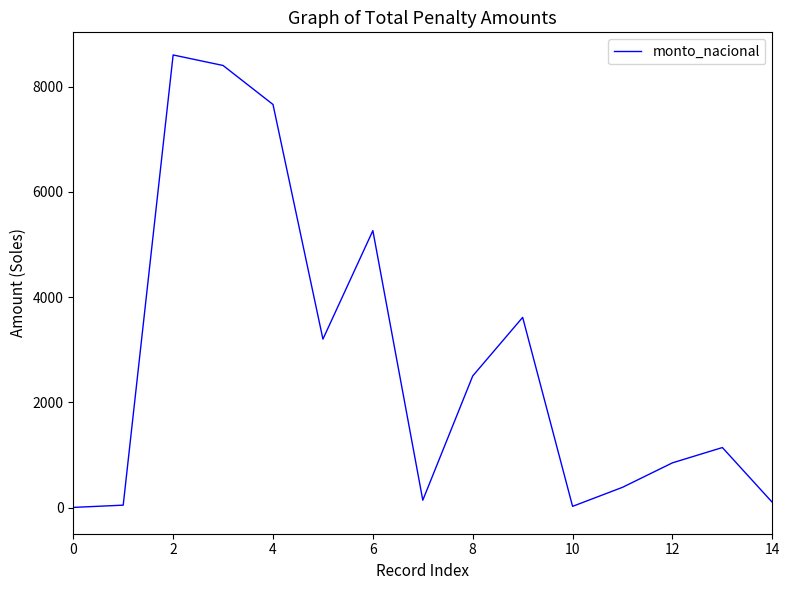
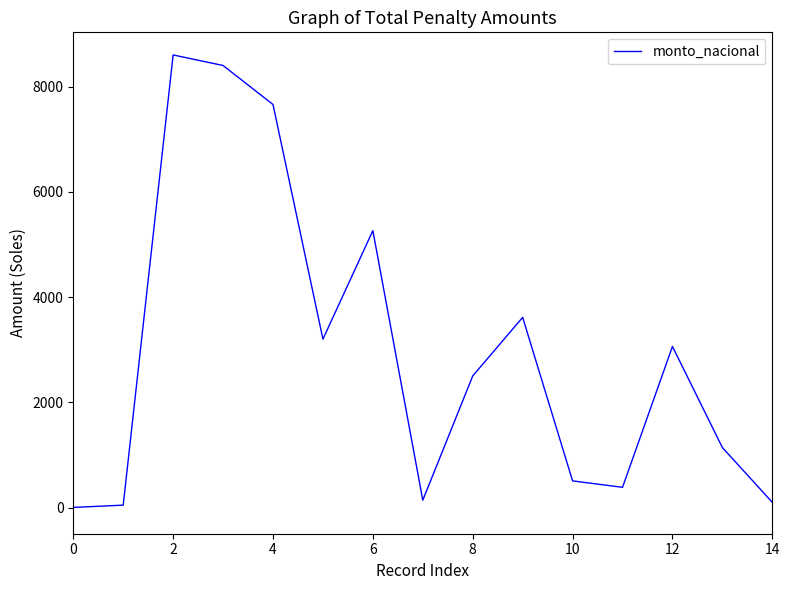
10: 0 -> 500
12: 800 -> 3100
